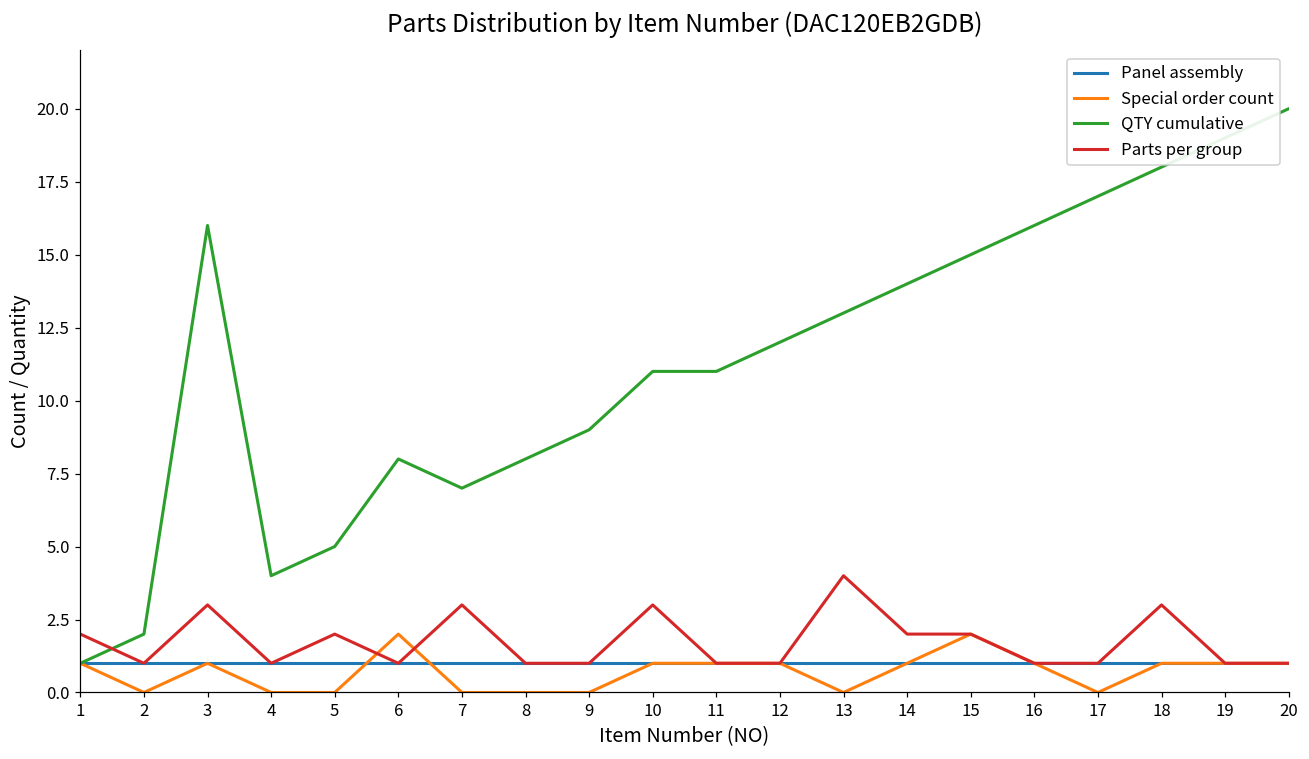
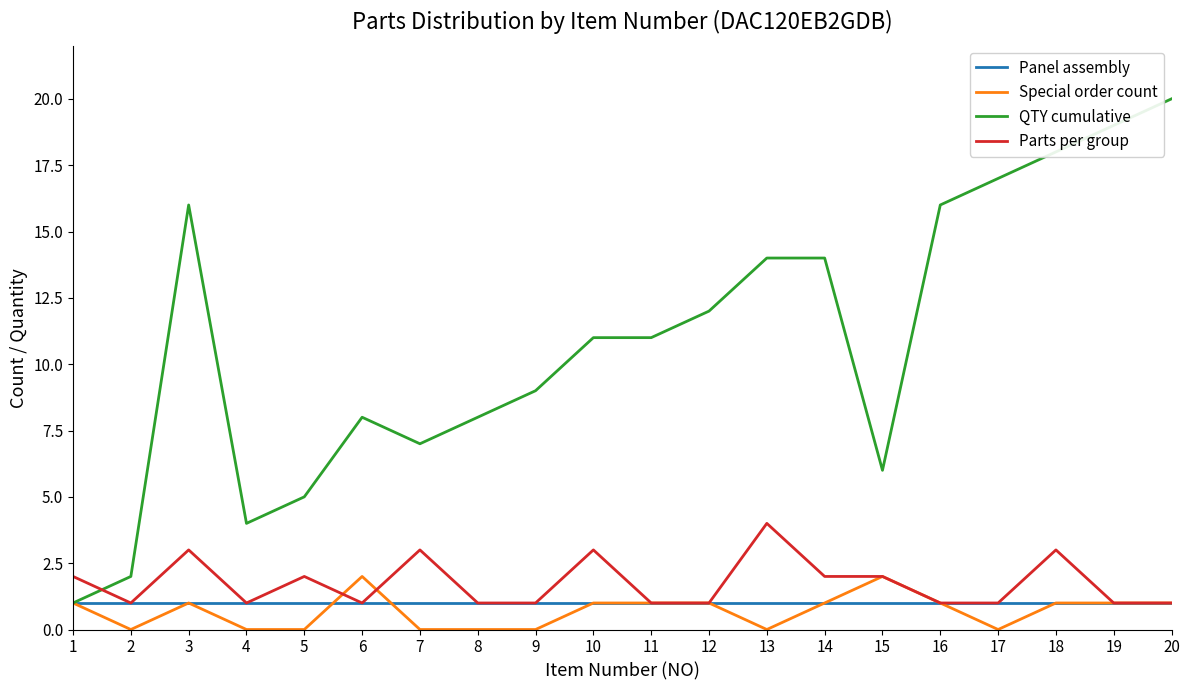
QTY cumulative, 13: 13 -> 14
QTY cumulative, 15: 15 -> 6
